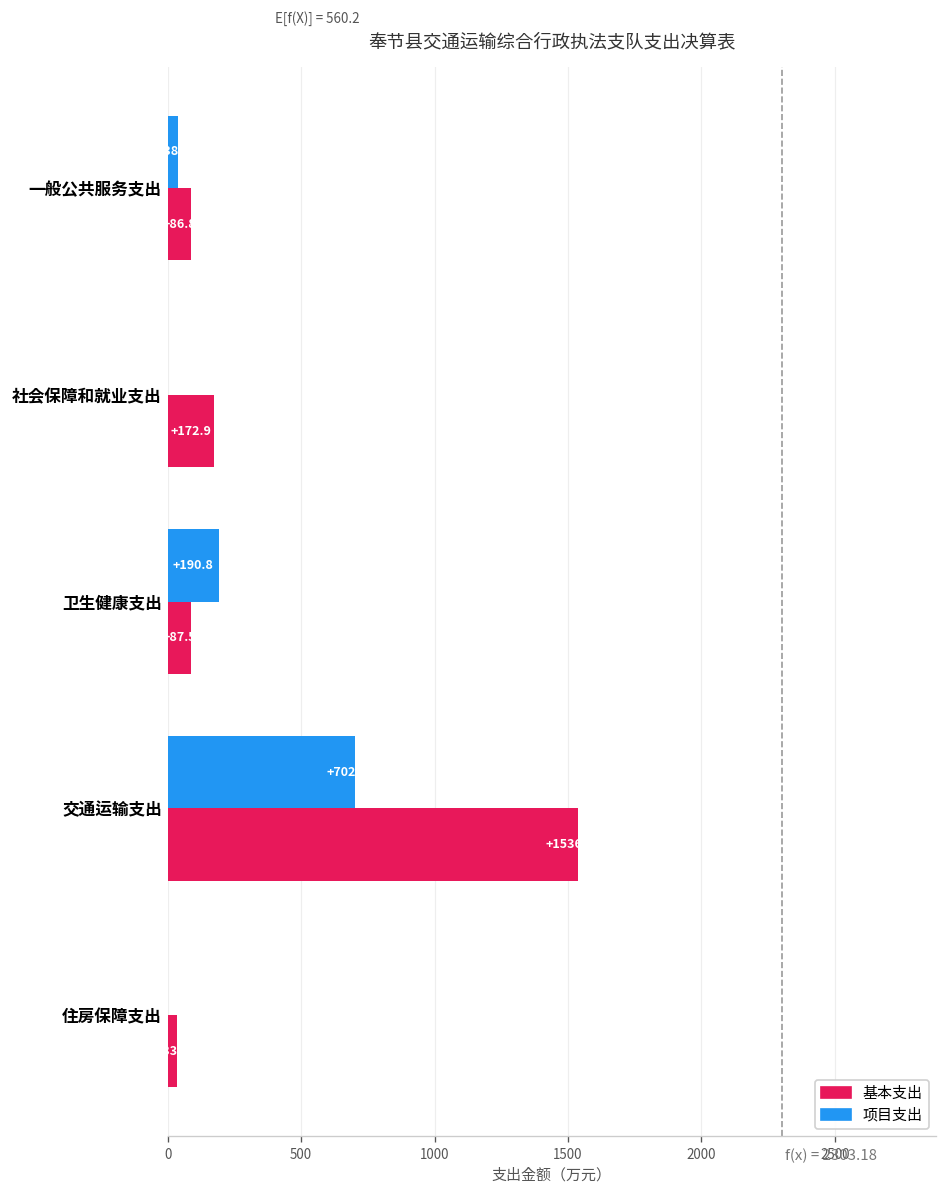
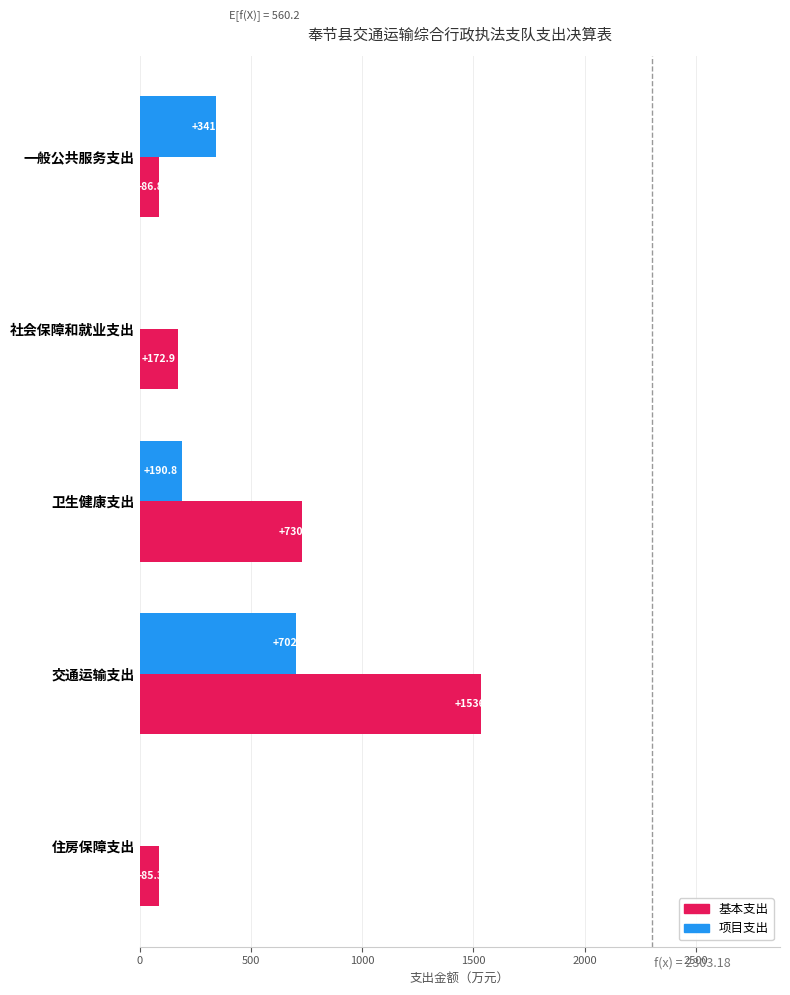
项目支出, 一般公共服务支出: 40 -> 340
基本支出, 卫生健康支出: +87.5 -> +730.2
基本支出, 住房保障支出: 30 -> 90
